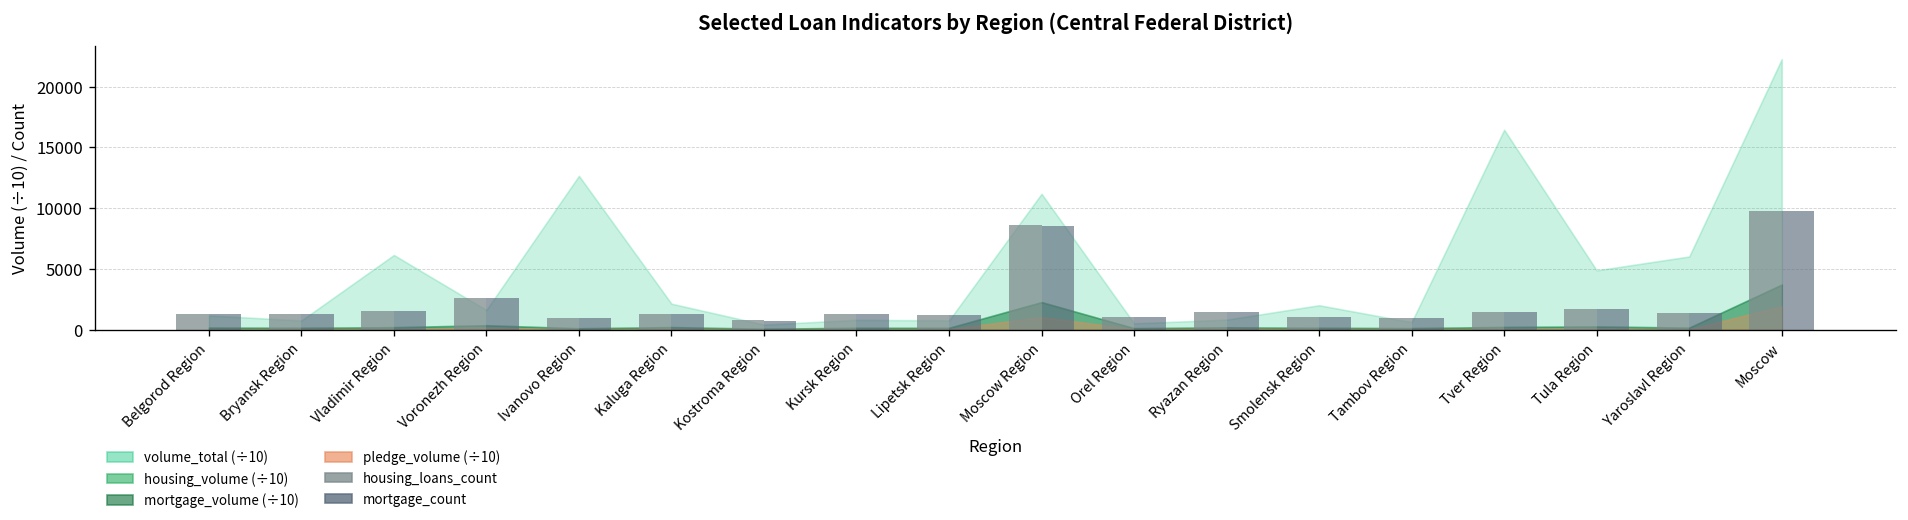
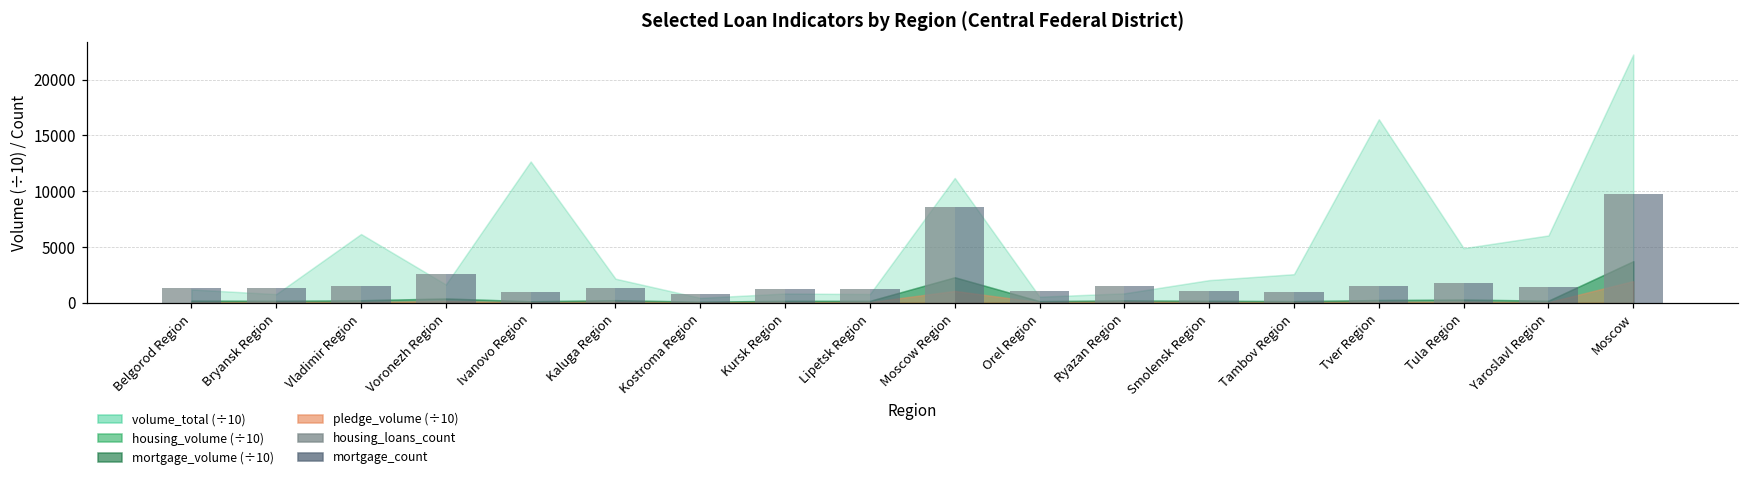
volume_total (÷10), Tambov Region: 600 -> 2600
